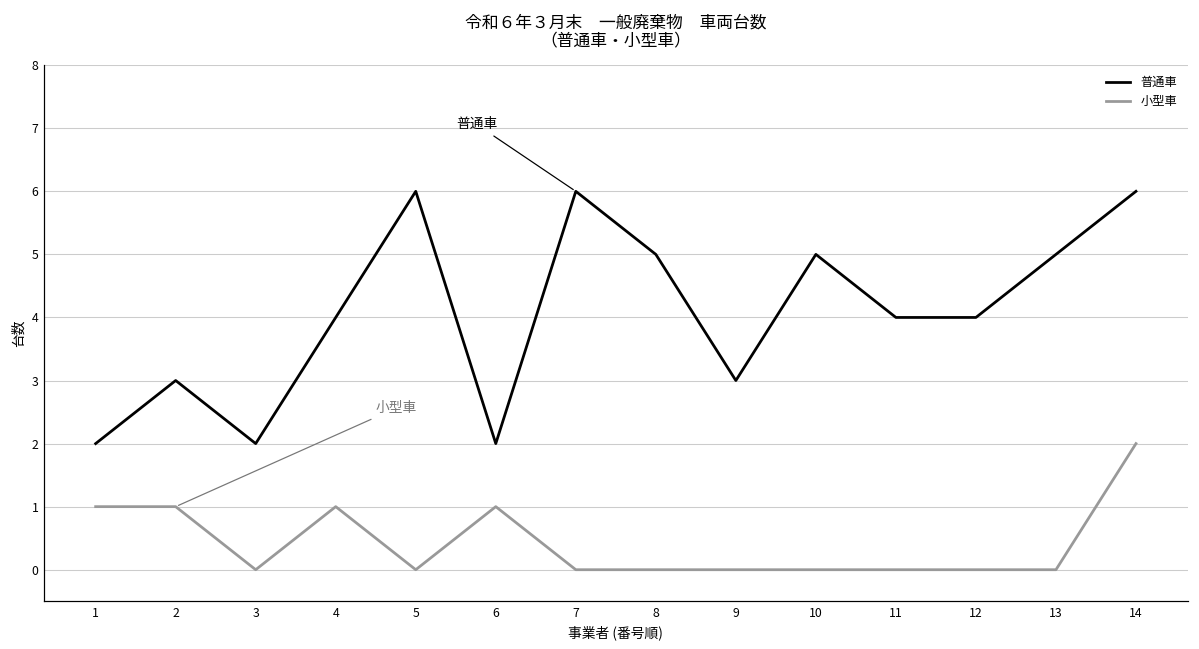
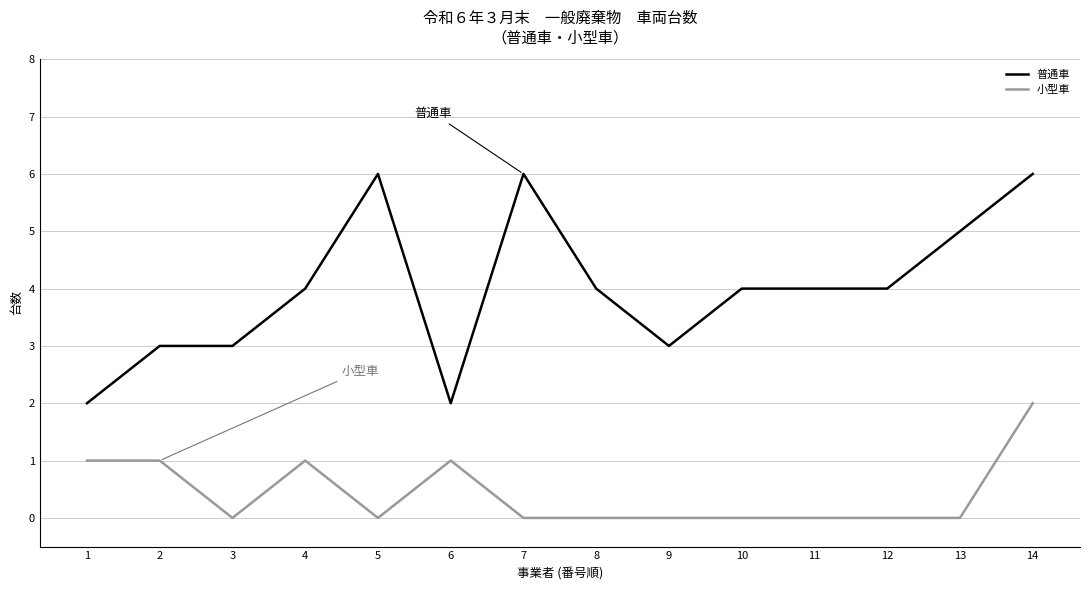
普通車, 3: 2 -> 3
普通車, 8: 5 -> 4
普通車, 10: 5 -> 4
